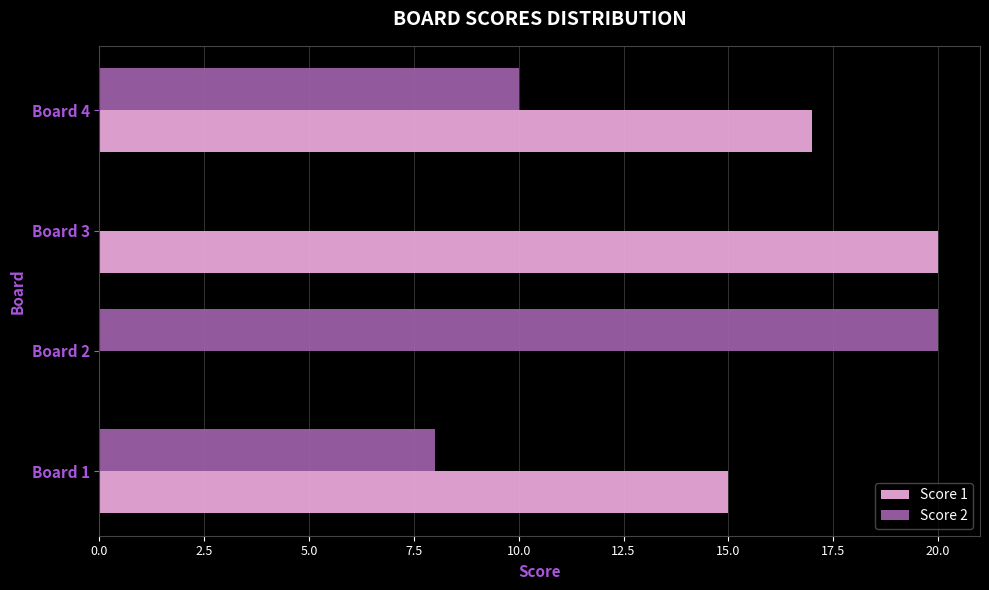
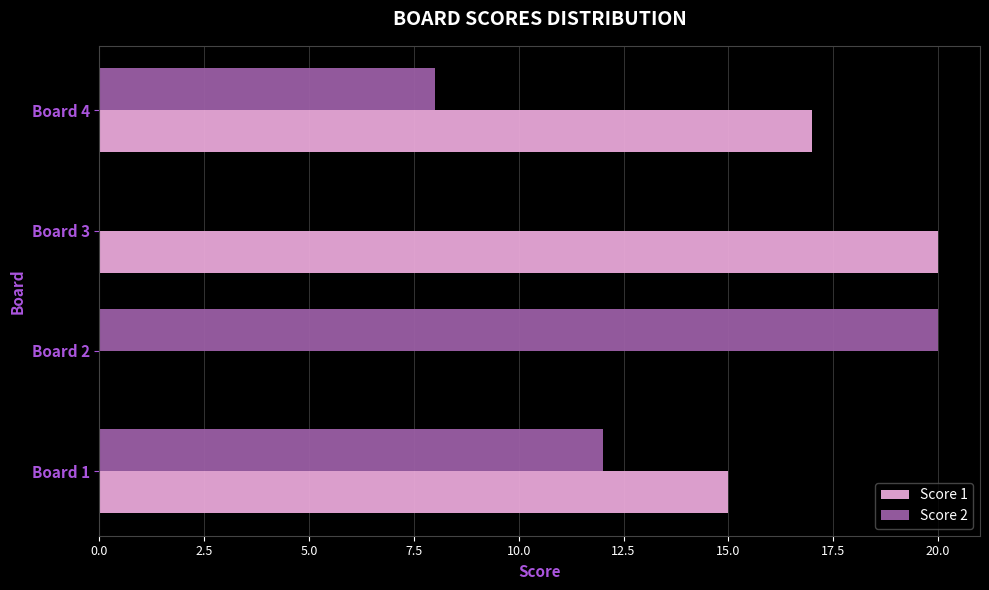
Score 2, Board 4: 10 -> 8
Score 2, Board 1: 8 -> 12
